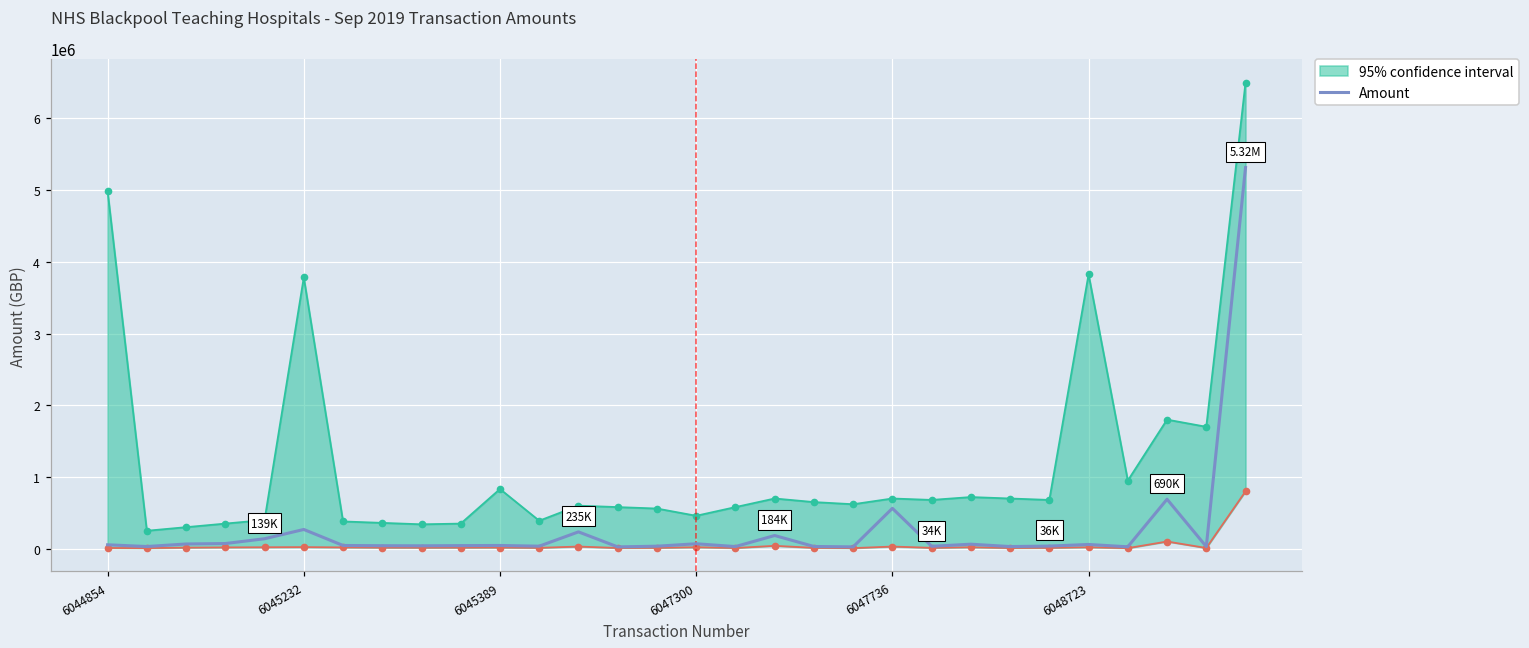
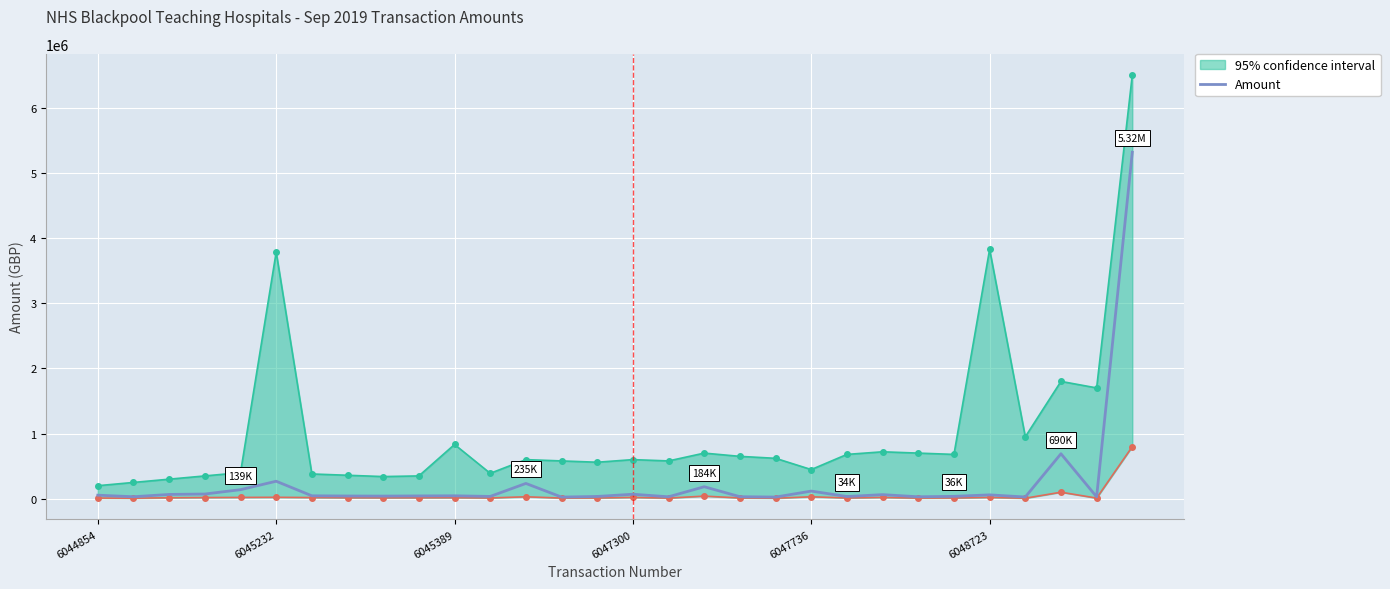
95% confidence interval, 6044854: 5000000 -> 200000
95% confidence interval, 6047300: 500000 -> 600000
95% confidence interval, 6047736: 700000 -> 400000
Amount, 6047736: 600000 -> 100000
